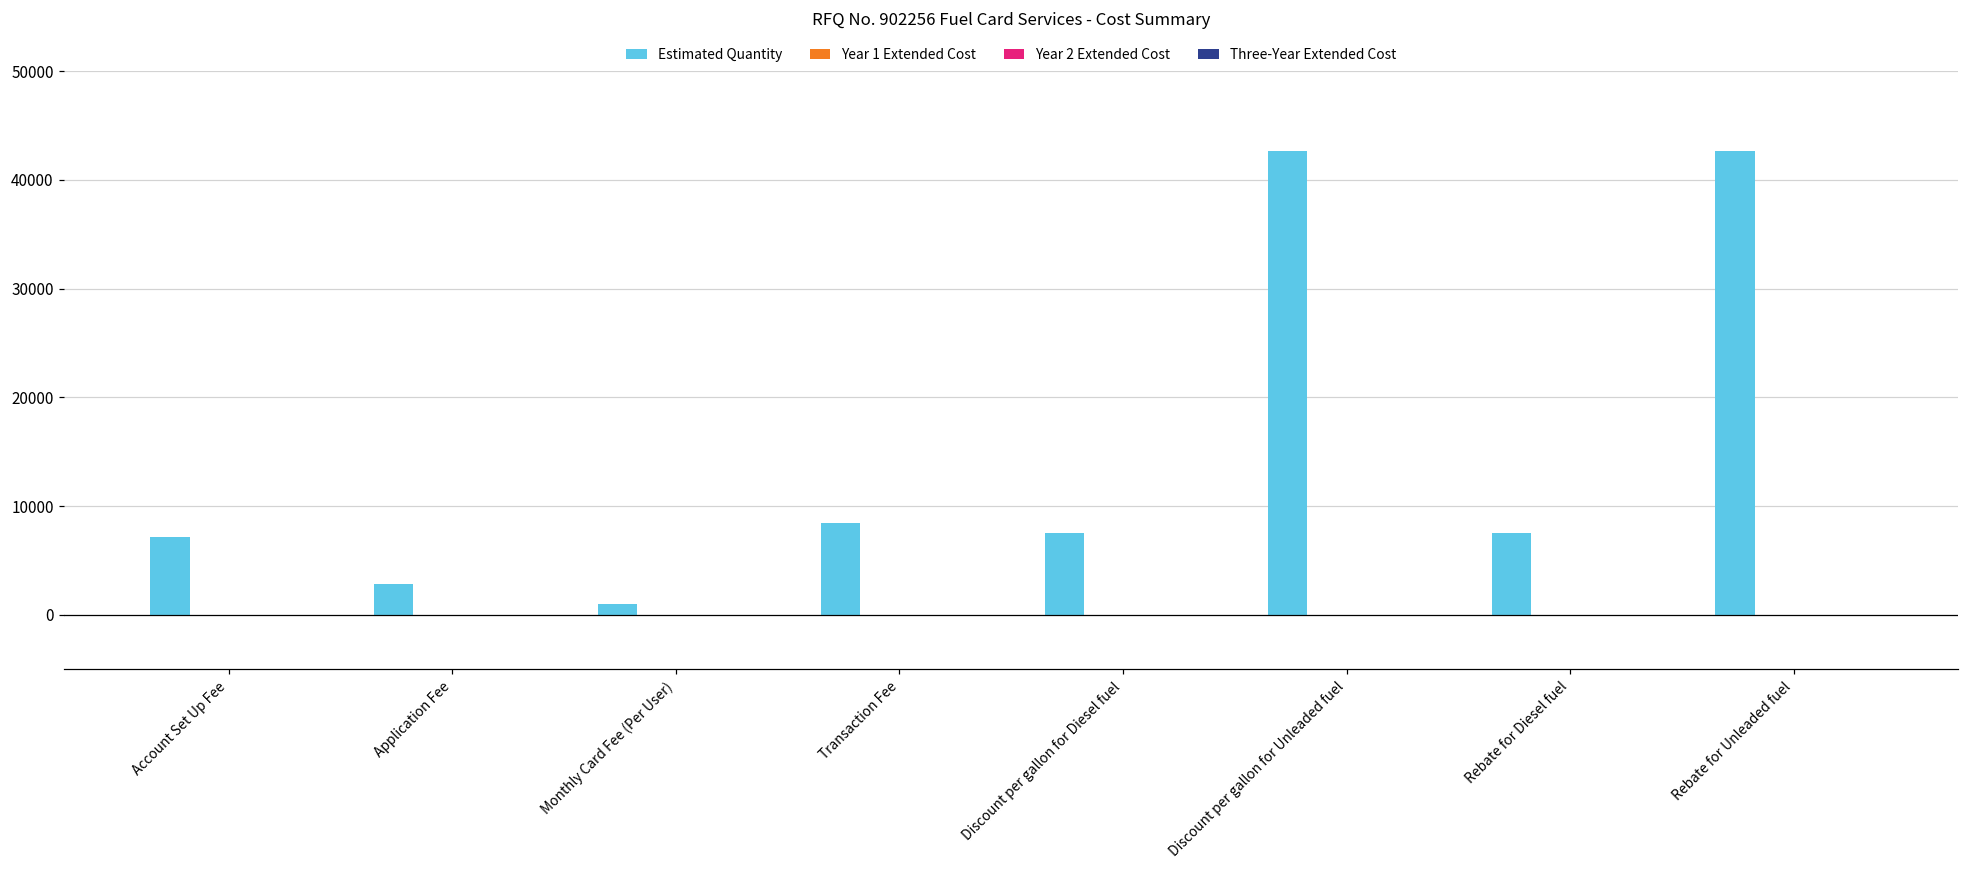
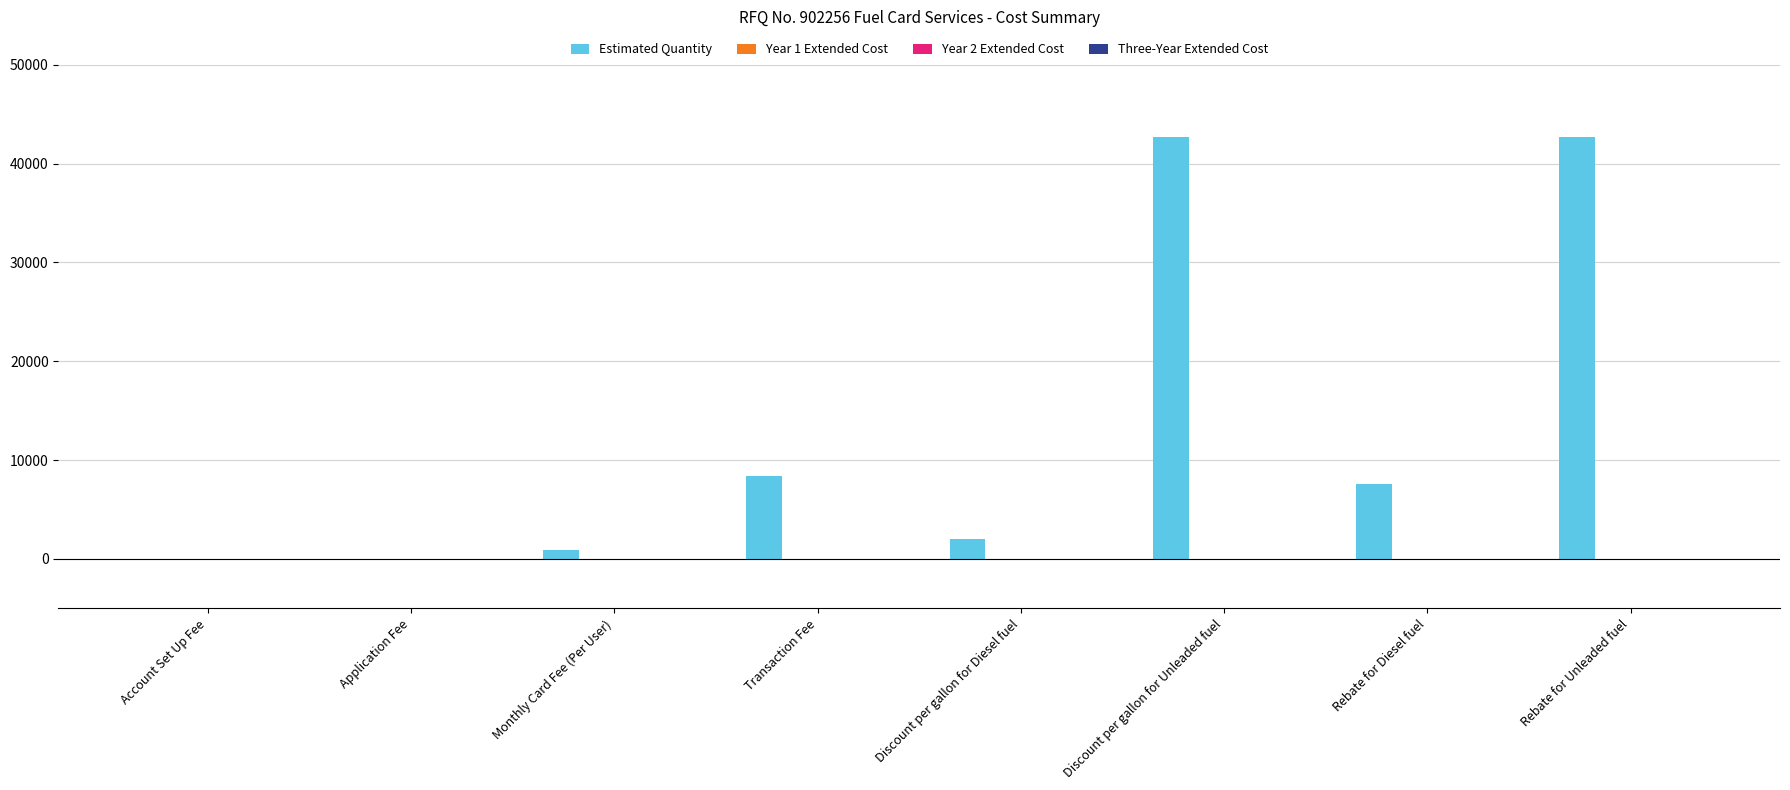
Estimated Quantity, Account Set Up Fee: 7000 -> 0
Estimated Quantity, Application Fee: 3000 -> 0
Estimated Quantity, Discount per gallon for Diesel fuel: 8000 -> 2000
